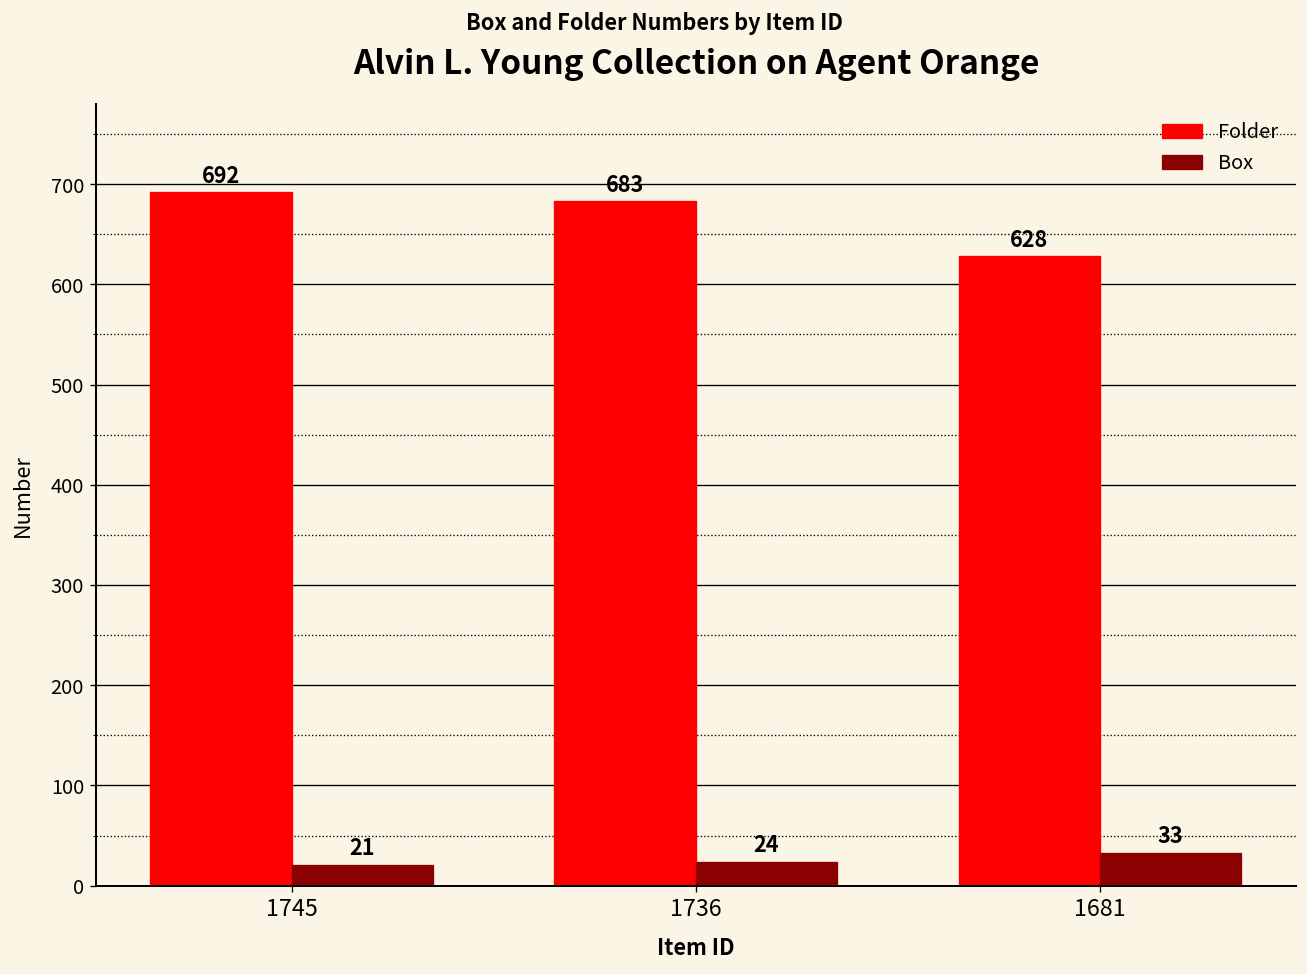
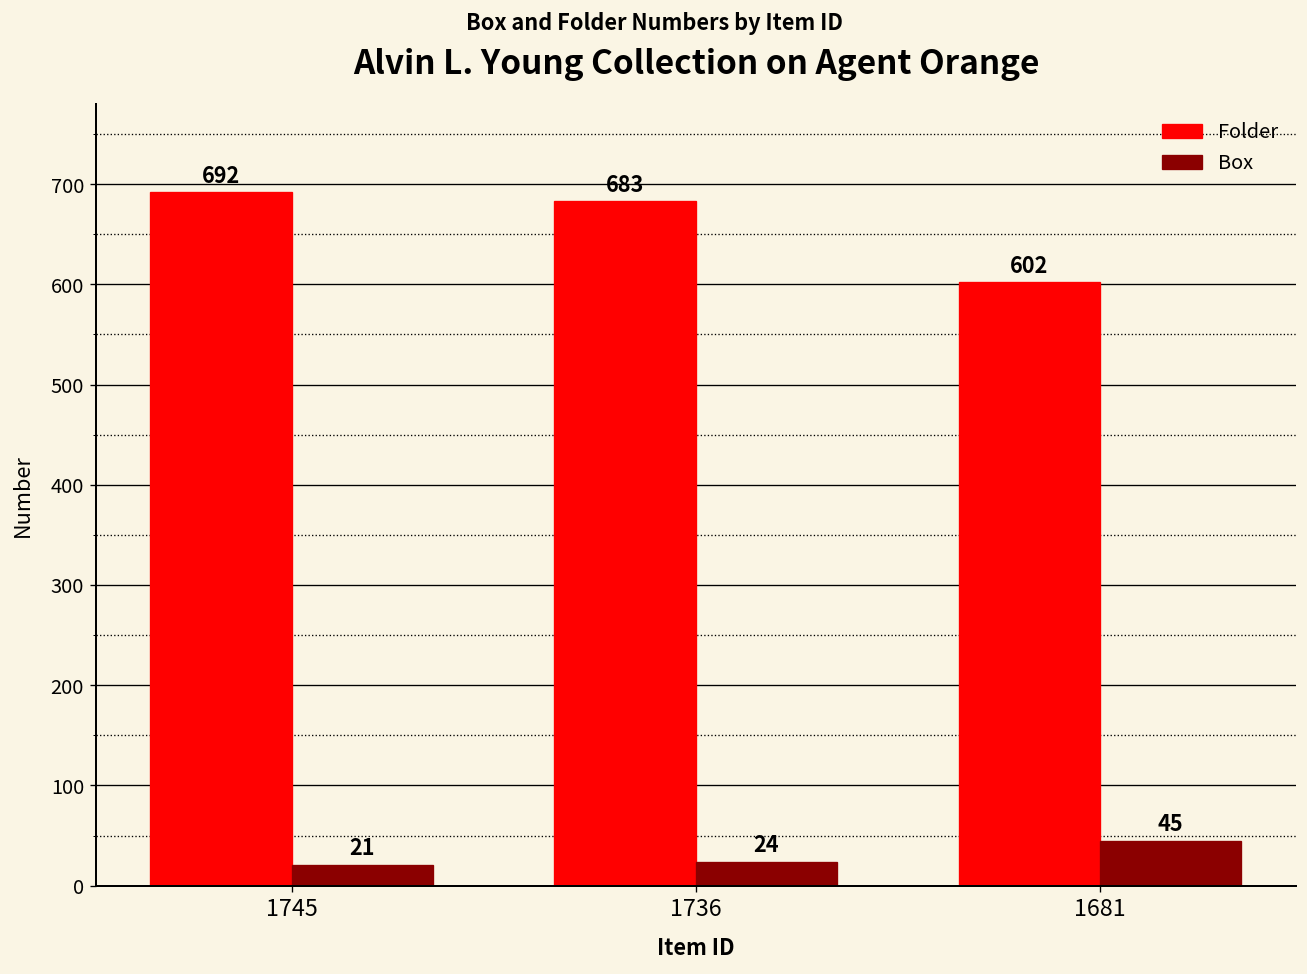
Folder, 1681: 628 -> 602
Box, 1681: 33 -> 45
